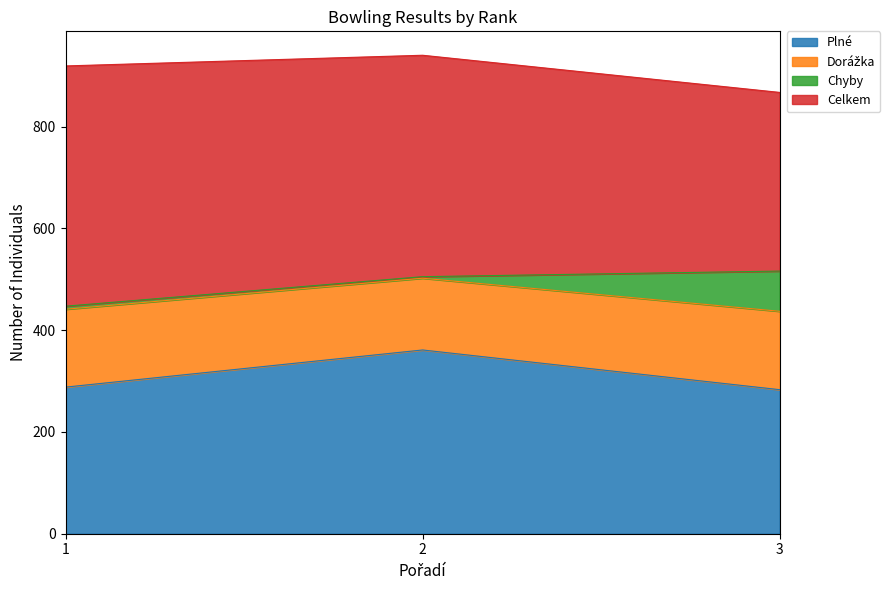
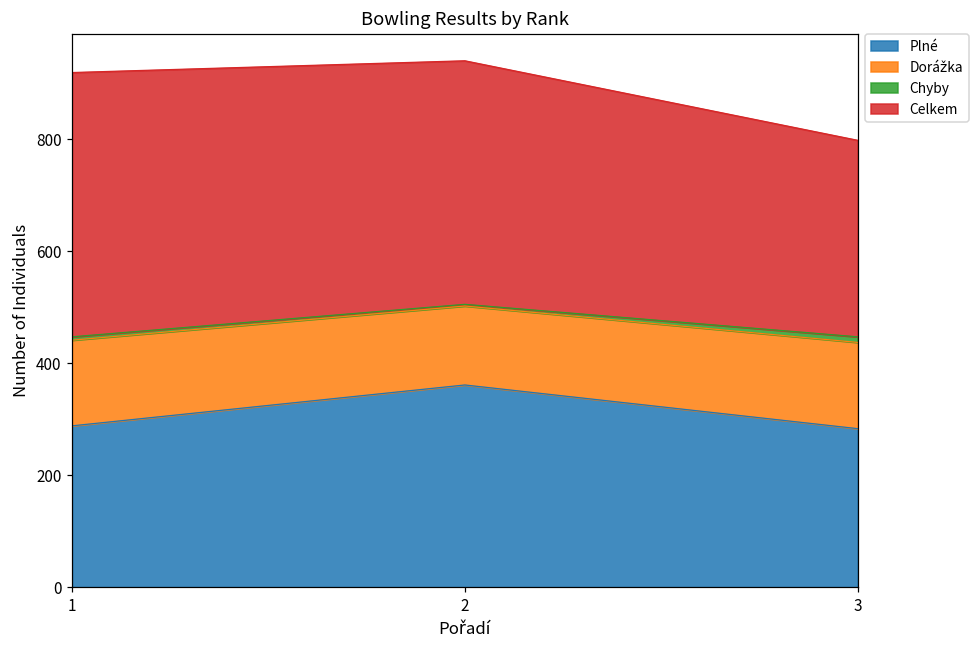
Chyby, 3: 80 -> 10
